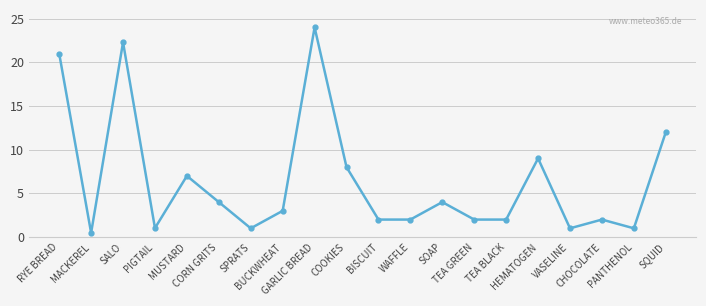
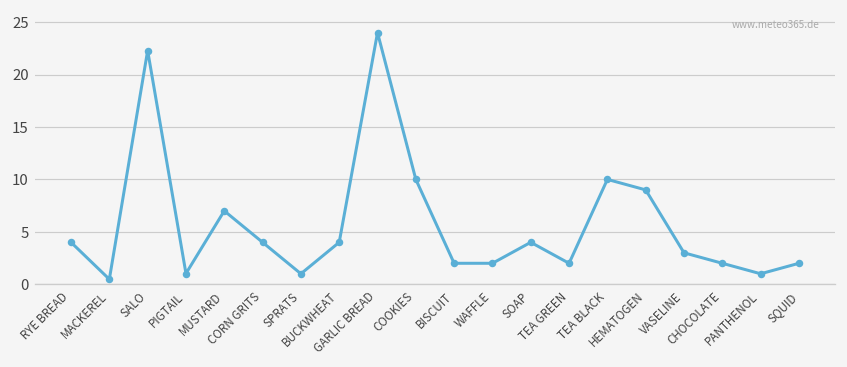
RYE BREAD: 21 -> 4
BUCKWHEAT: 3 -> 4
COOKIES: 8 -> 10
TEA BLACK: 2 -> 10
VASELINE: 1 -> 3
SQUID: 12 -> 2
